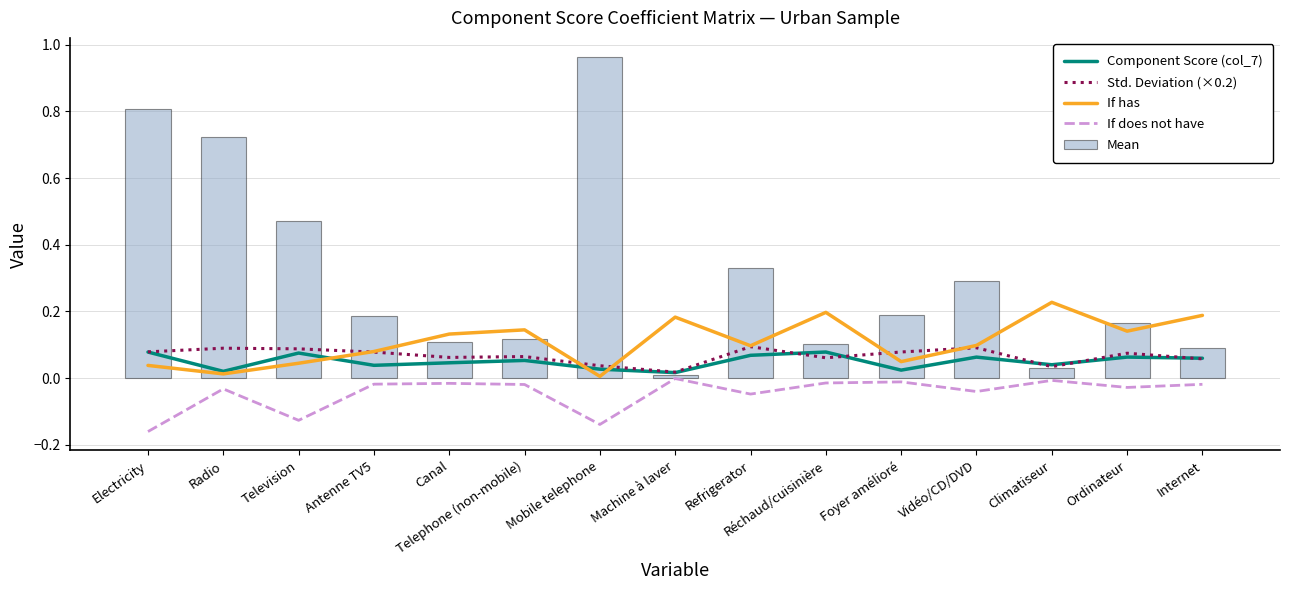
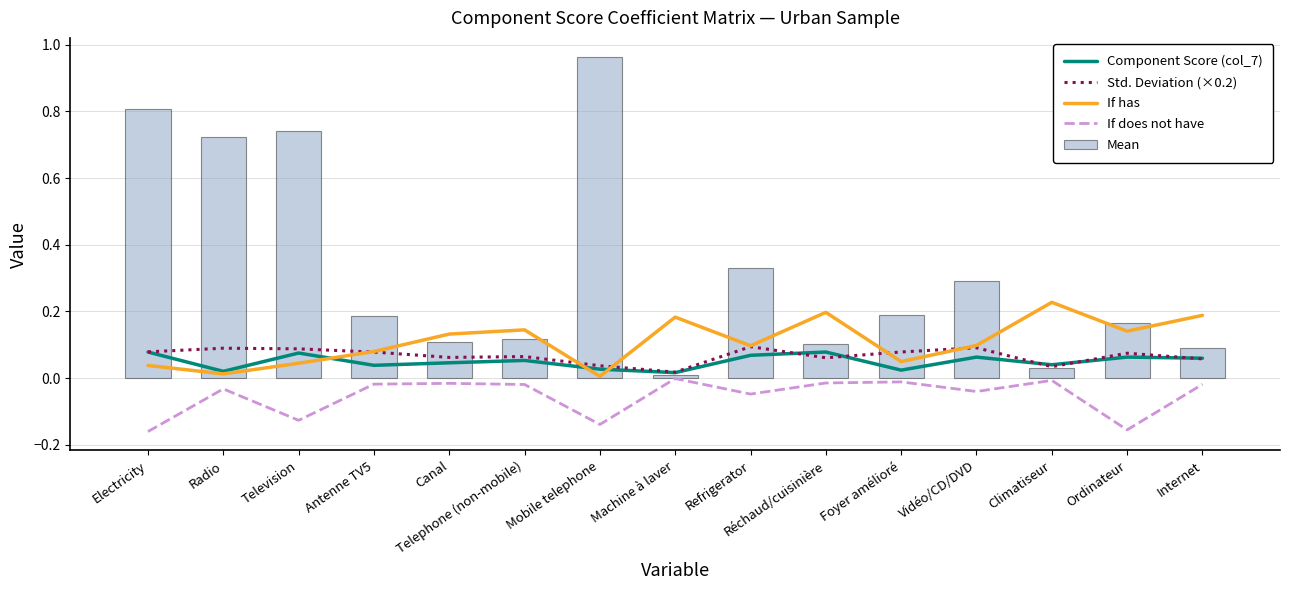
Mean, Television: 0.47 -> 0.74
If does not have, Ordinateur: -0.03 -> -0.16
